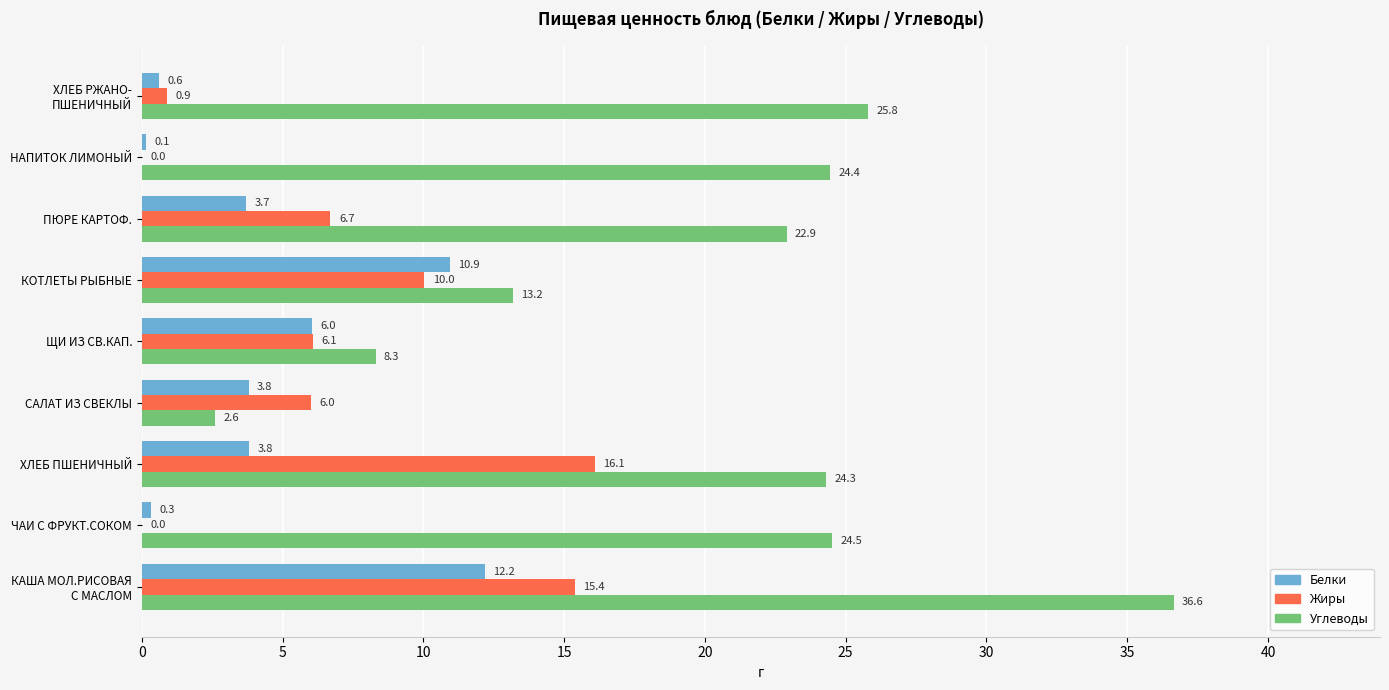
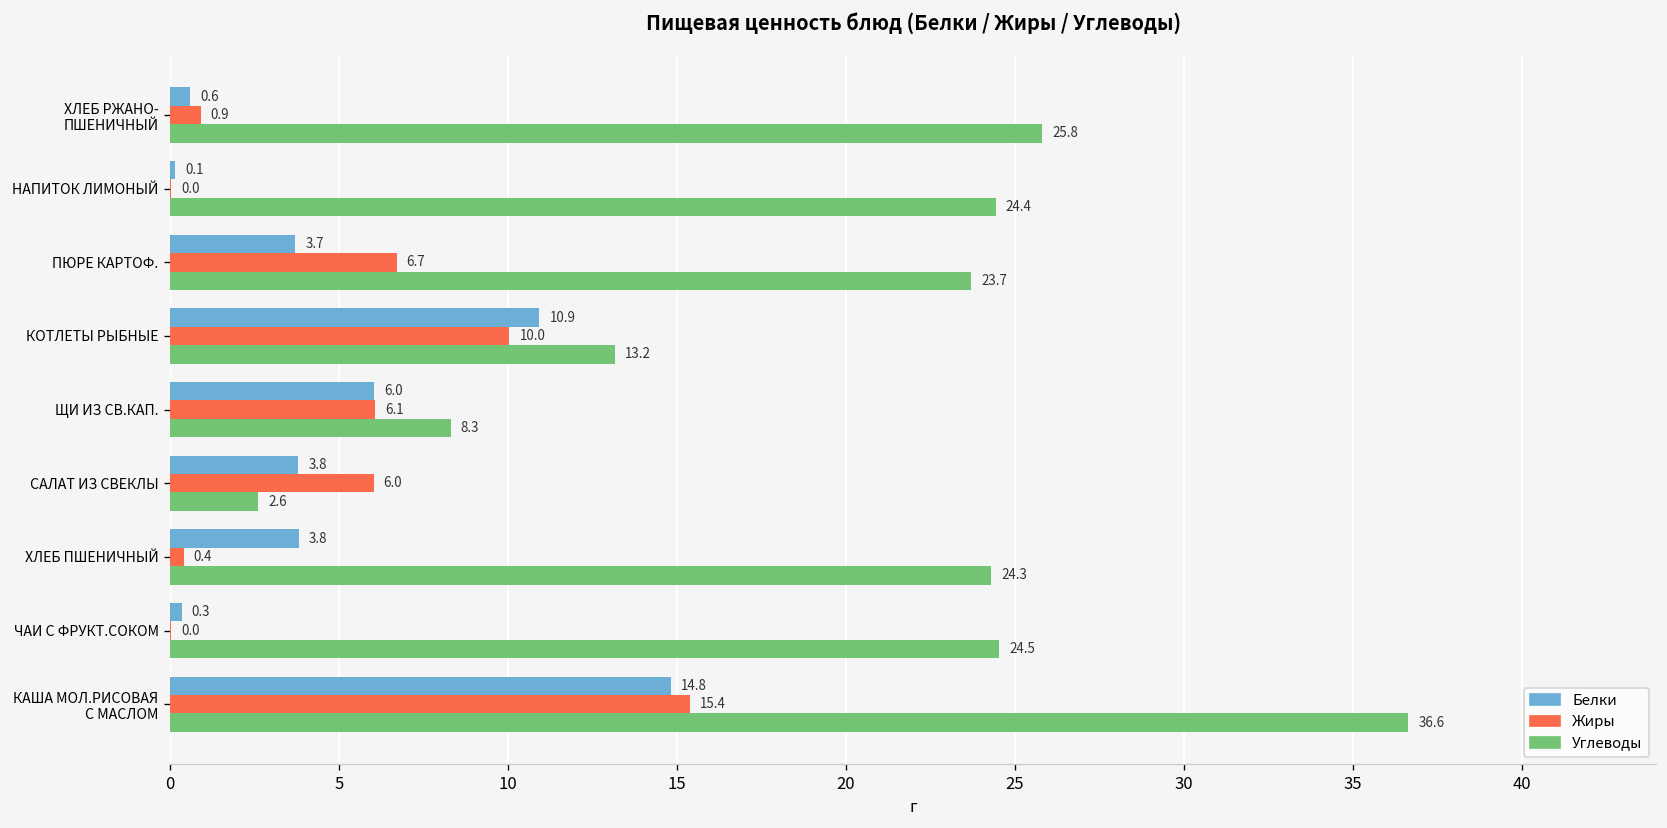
Углеводы, ПЮРЕ КАРТОФ.: 22.9 -> 23.7
Жиры, ХЛЕБ ПШЕНИЧНЫЙ: 16.1 -> 0.4
Белки, КАША МОЛ.РИСОВАЯ С МАСЛОМ: 12.2 -> 14.8
